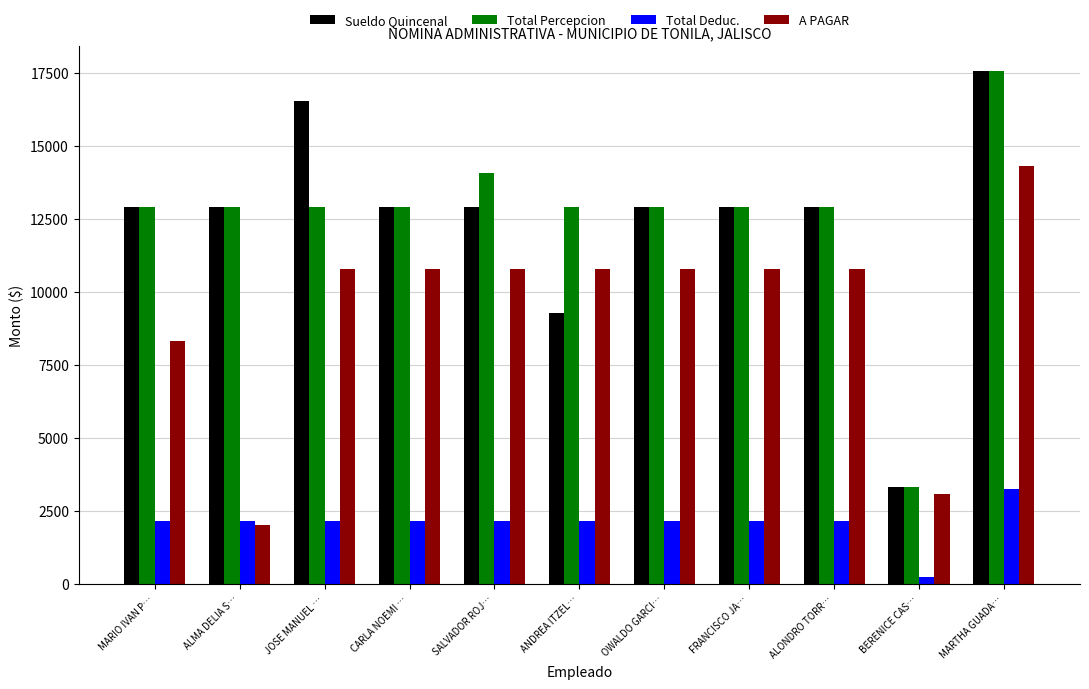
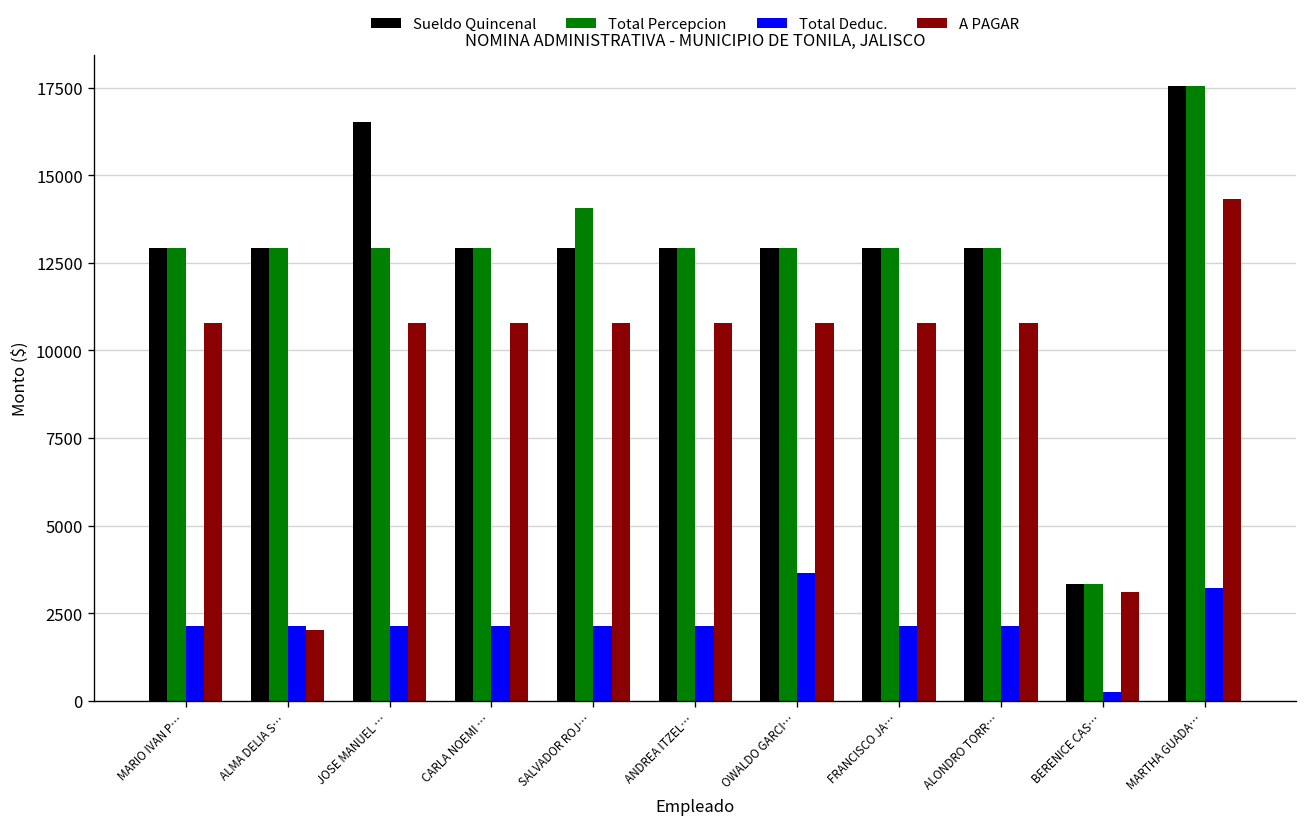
A PAGAR, MARIO IVAN P…: 8300 -> 10800
Sueldo Quincenal, ANDREA ITZEL…: 9300 -> 12900
Total Deduc., OWALDO GARCI…: 2100 -> 3700
